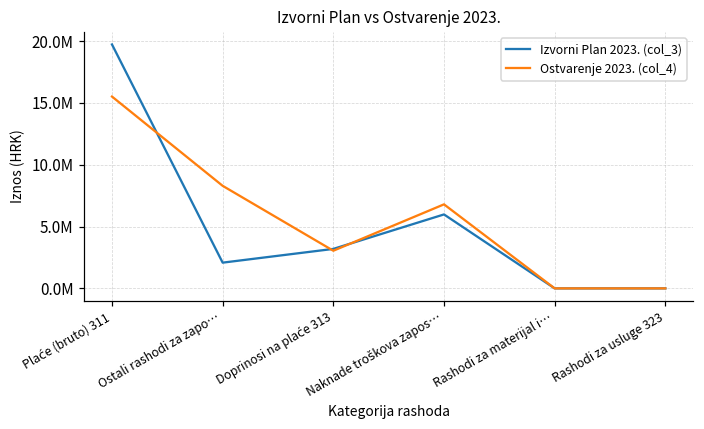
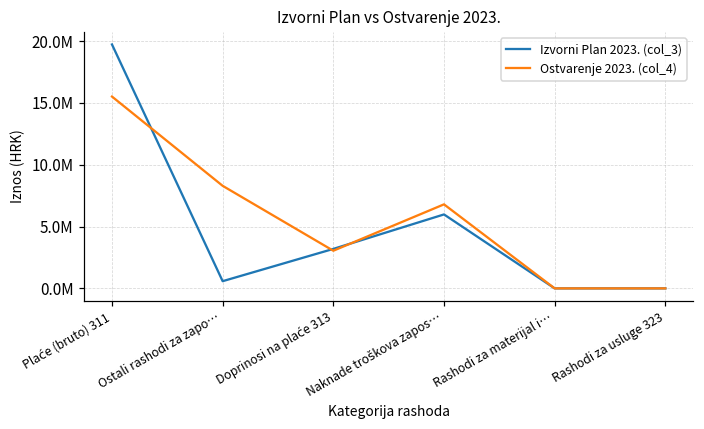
Izvorni Plan 2023. (col_3), Ostali rashodi za zapo…: 2100000 -> 600000
